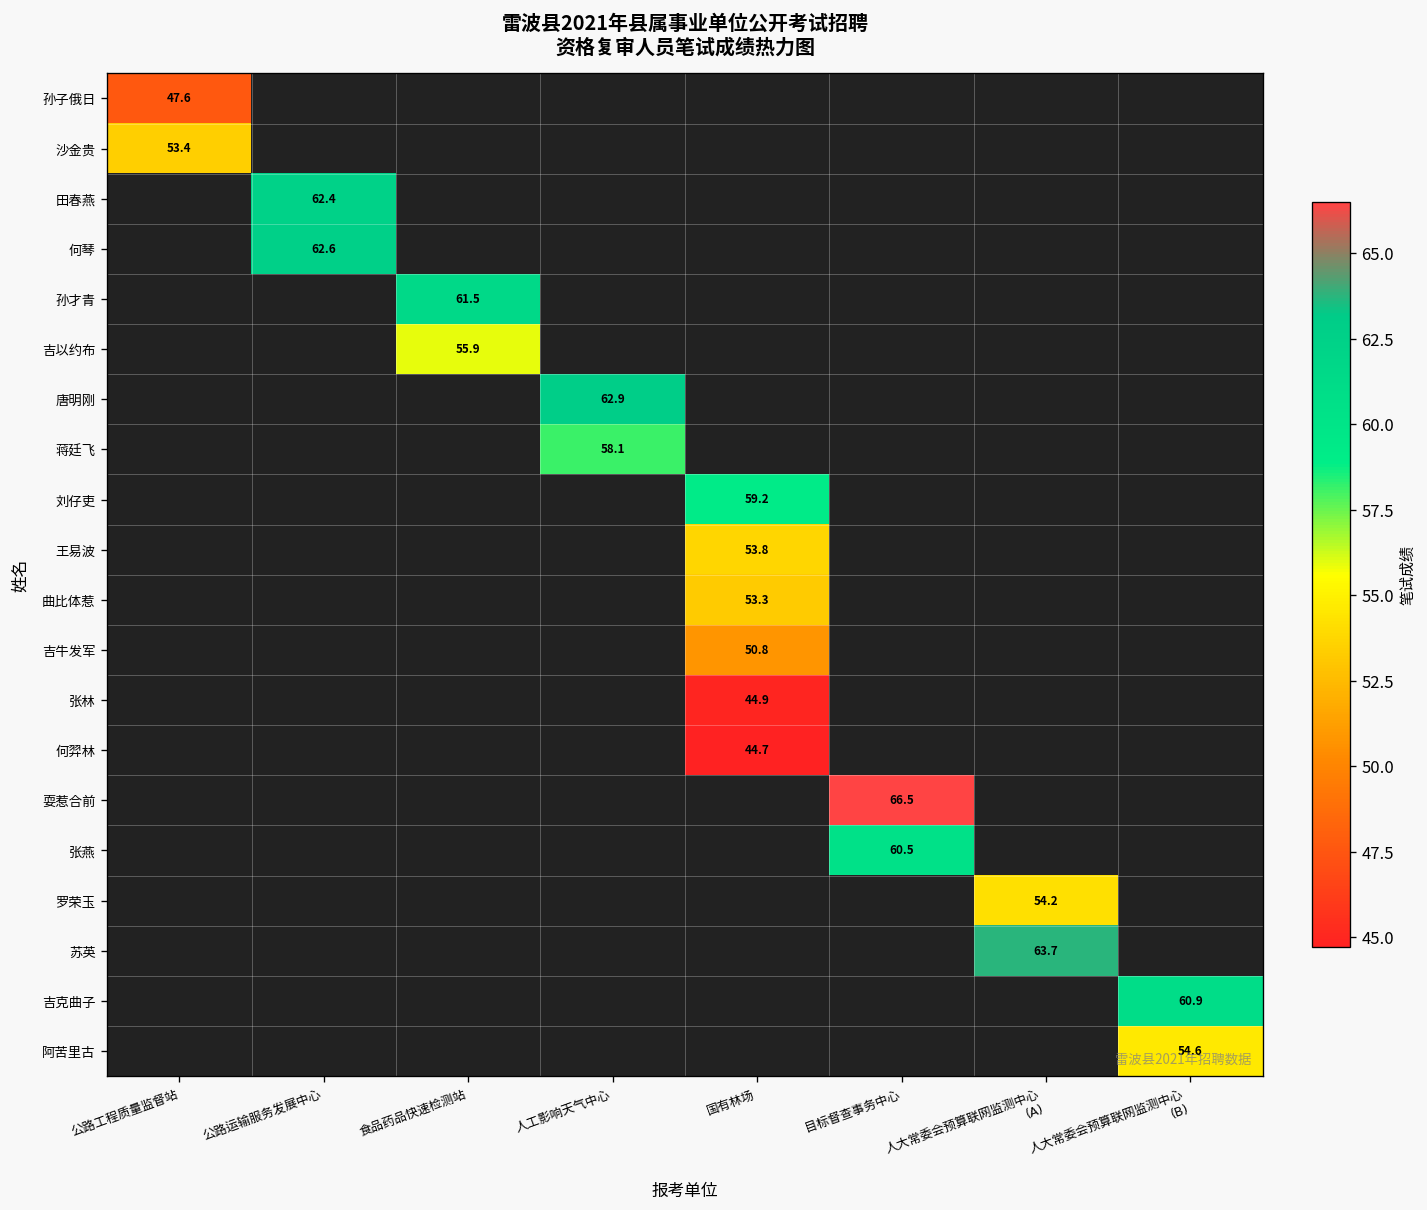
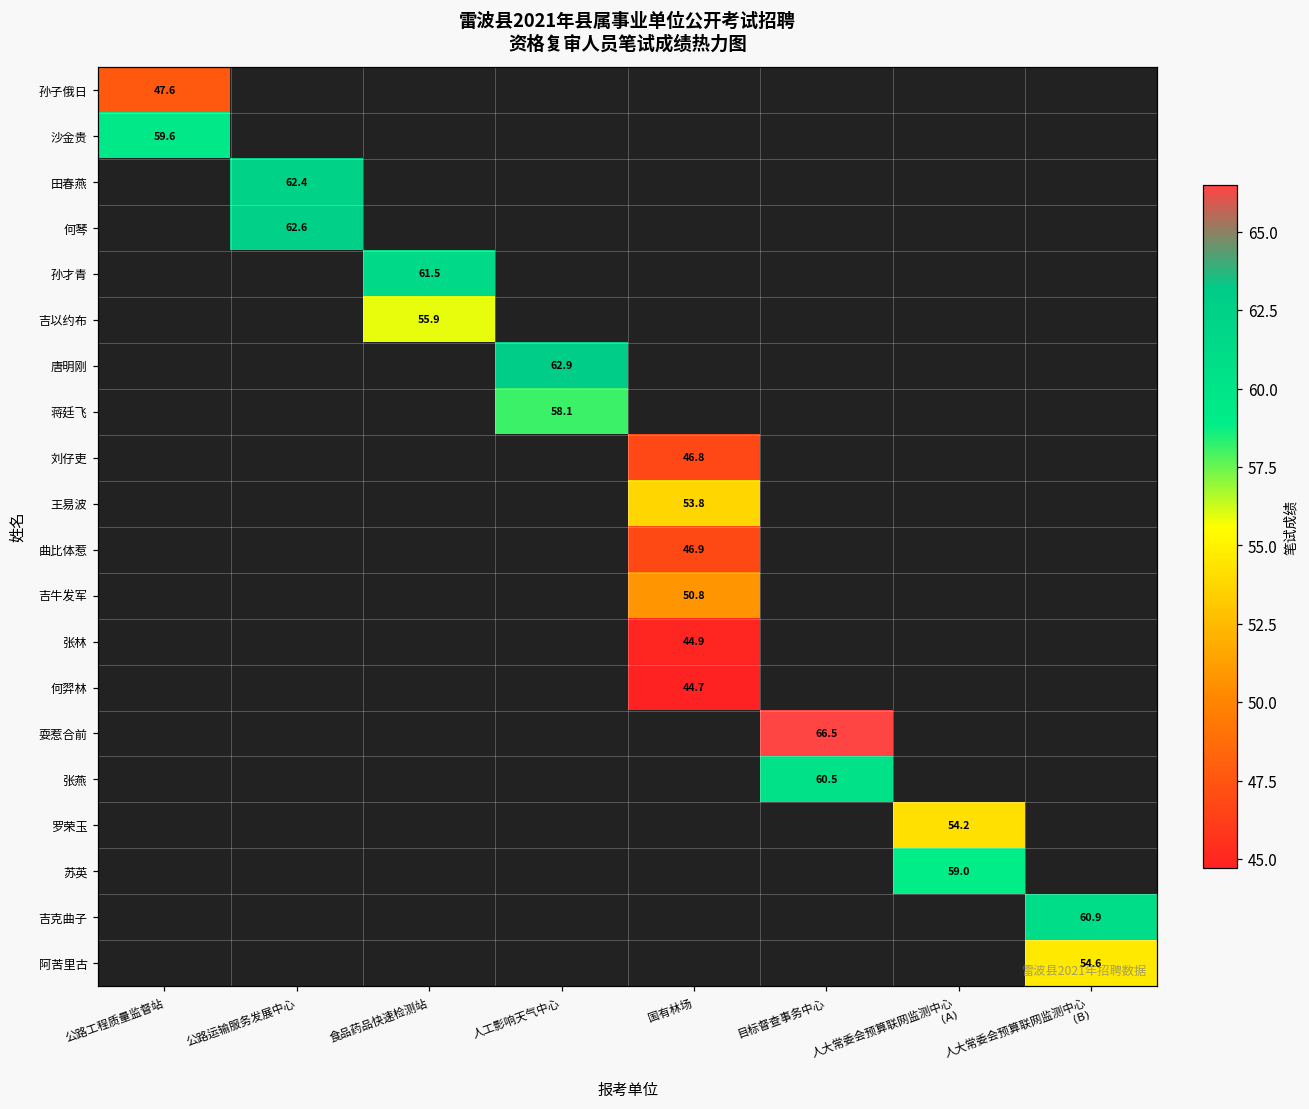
沙金贵, 公路工程质量监督站: 53.4 -> 59.6
刘仔吏, 国有林场: 59.2 -> 46.8
曲比体惹, 国有林场: 53.3 -> 46.9
苏英, 人大常委会预算联网监测中心 (A): 63.7 -> 59.0
